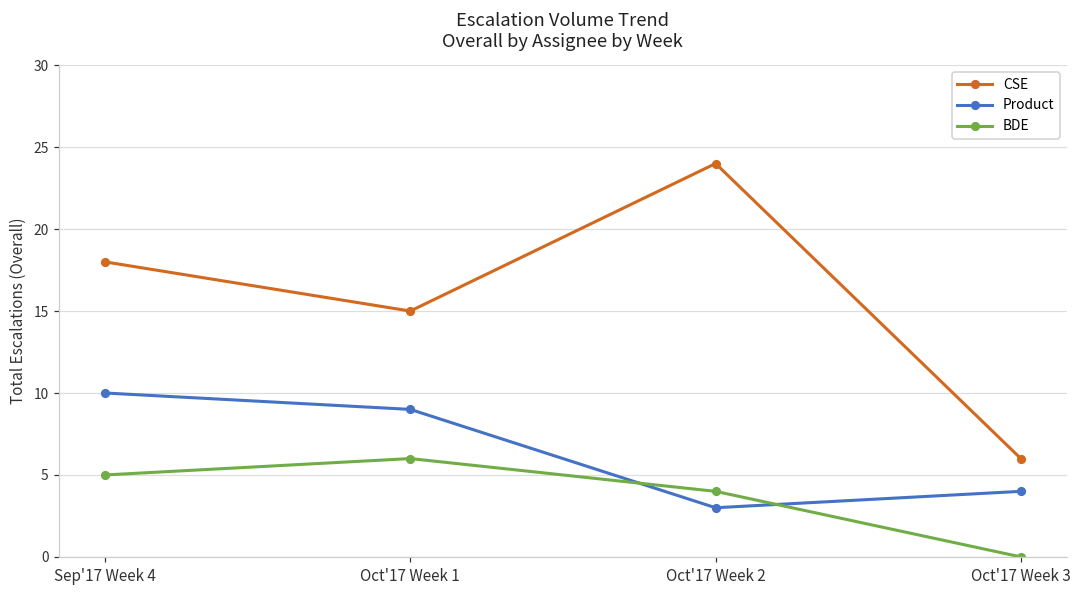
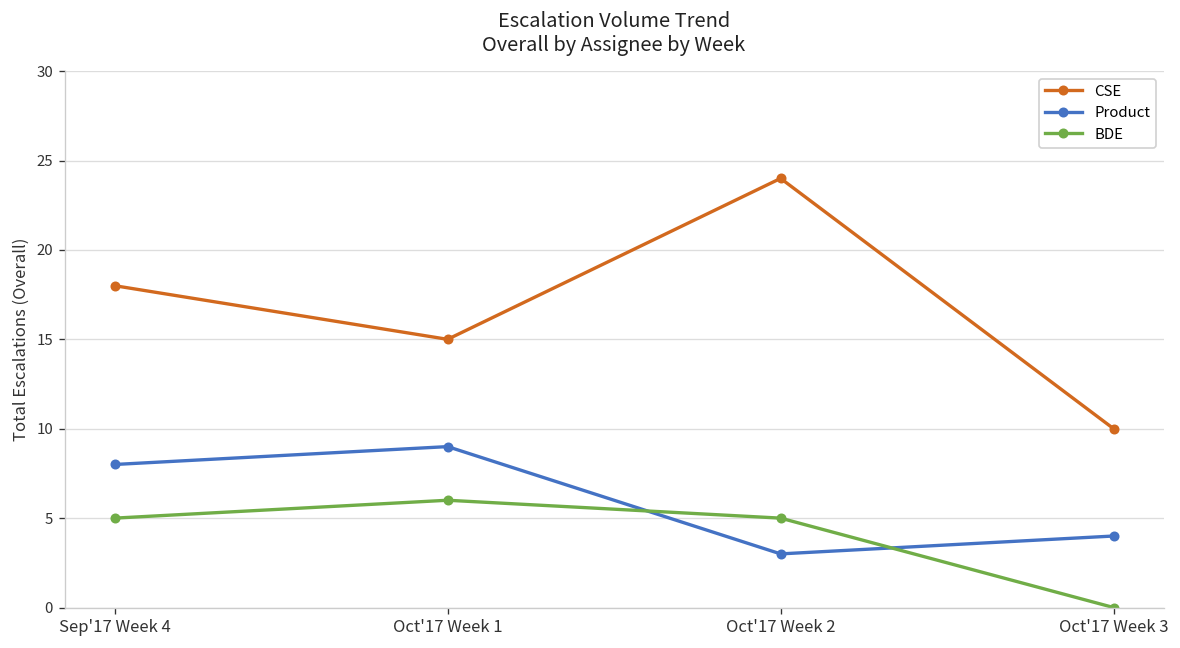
Product, Sep'17 Week 4: 10 -> 8
BDE, Oct'17 Week 2: 4 -> 5
CSE, Oct'17 Week 3: 6 -> 10
